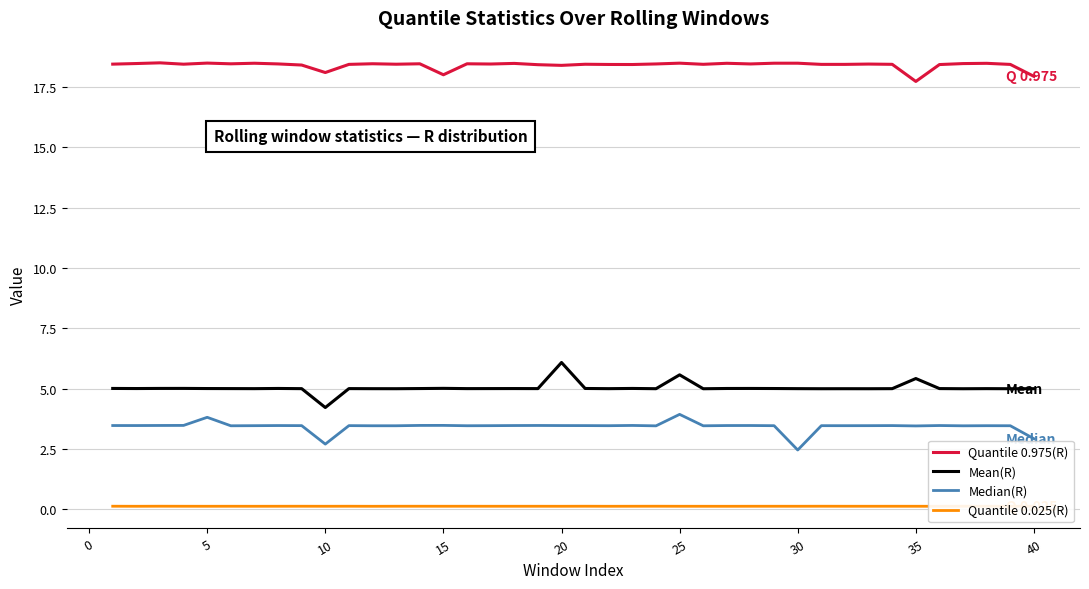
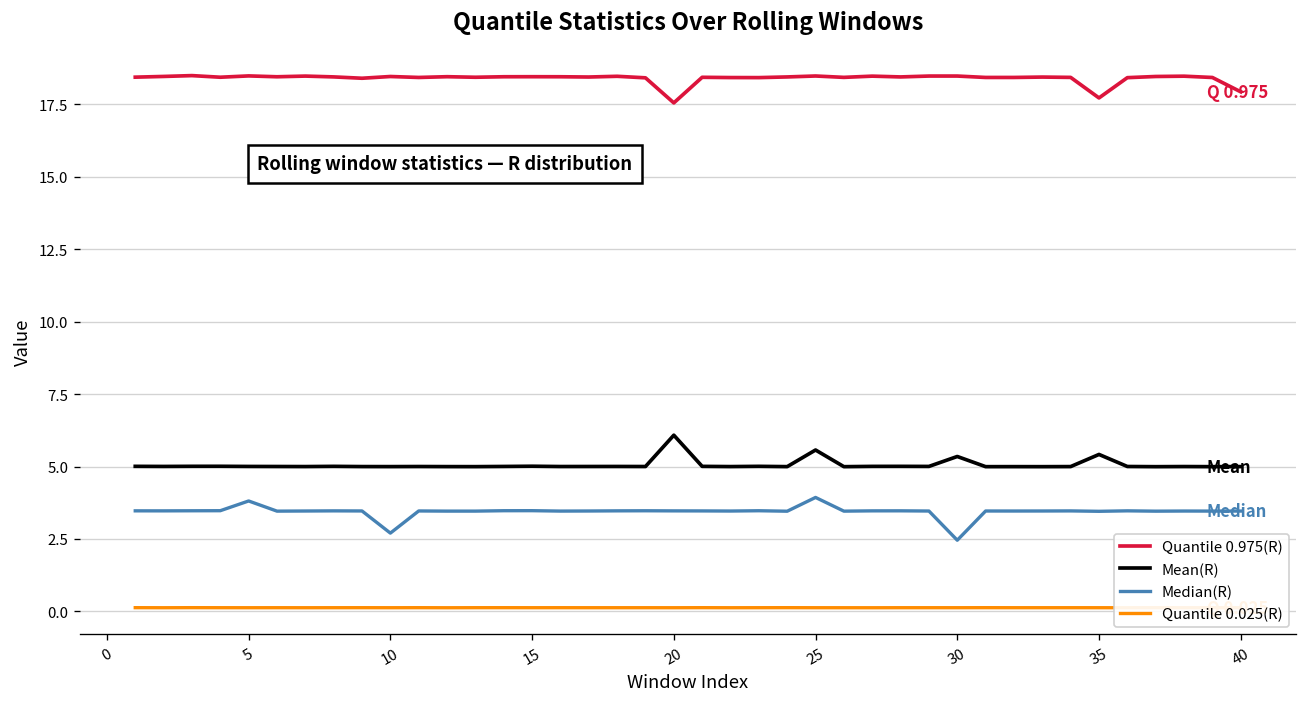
Quantile 0.975(R), 10: 18.1 -> 18.5
Mean(R), 10: 4.2 -> 5.0
Quantile 0.975(R), 15: 18.0 -> 18.5
Quantile 0.975(R), 20: 18.4 -> 17.6
Mean(R), 30: 5.0 -> 5.3
Median(R), 40: 2.9 -> 3.5
